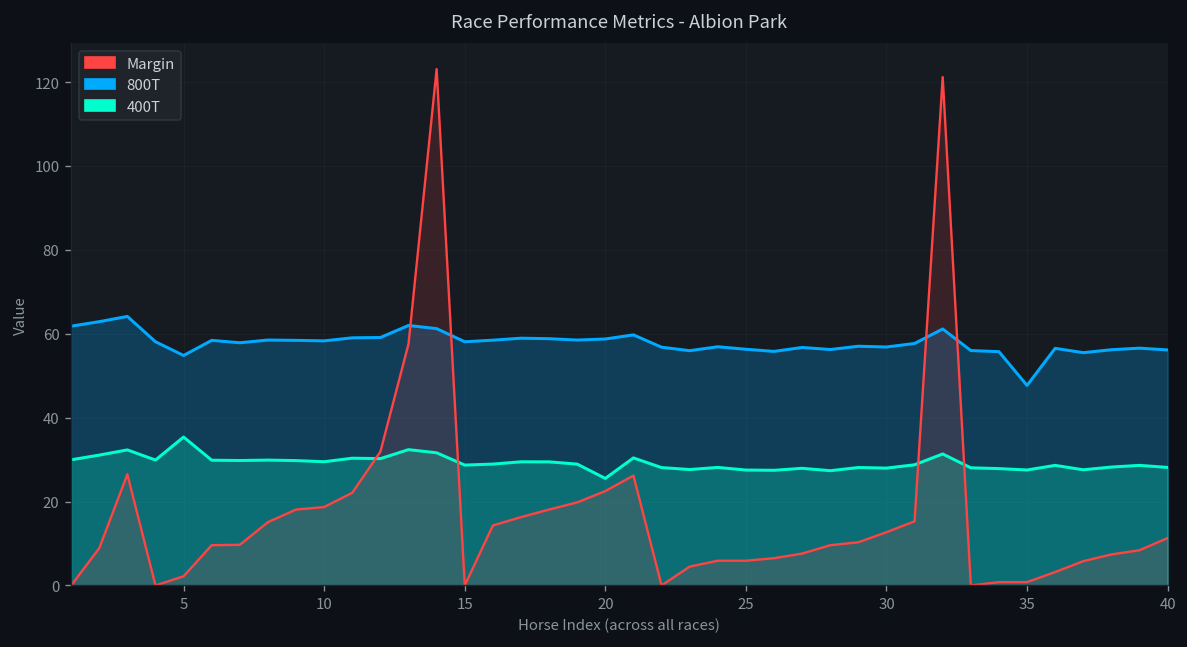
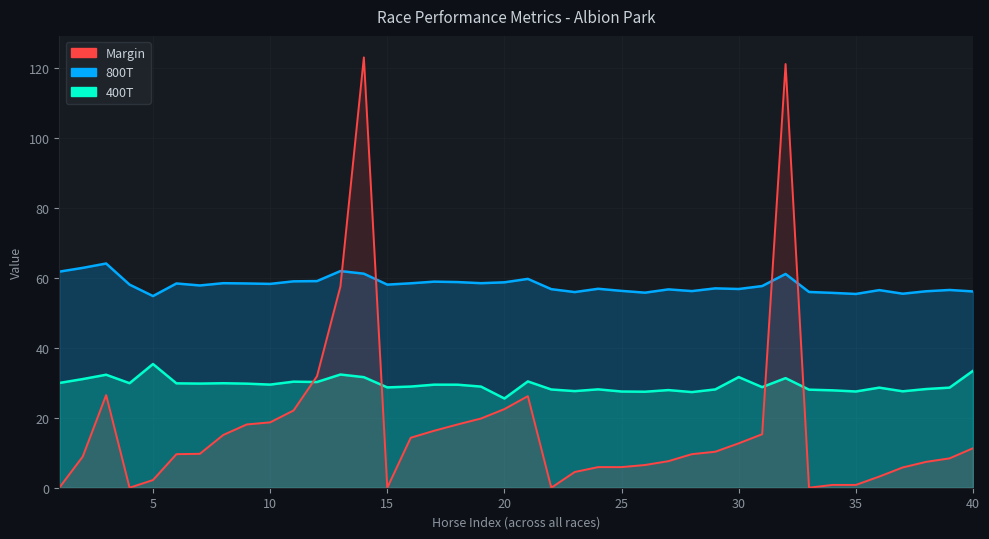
400T, 30: 28 -> 32
800T, 35: 48 -> 55
400T, 40: 28 -> 33
